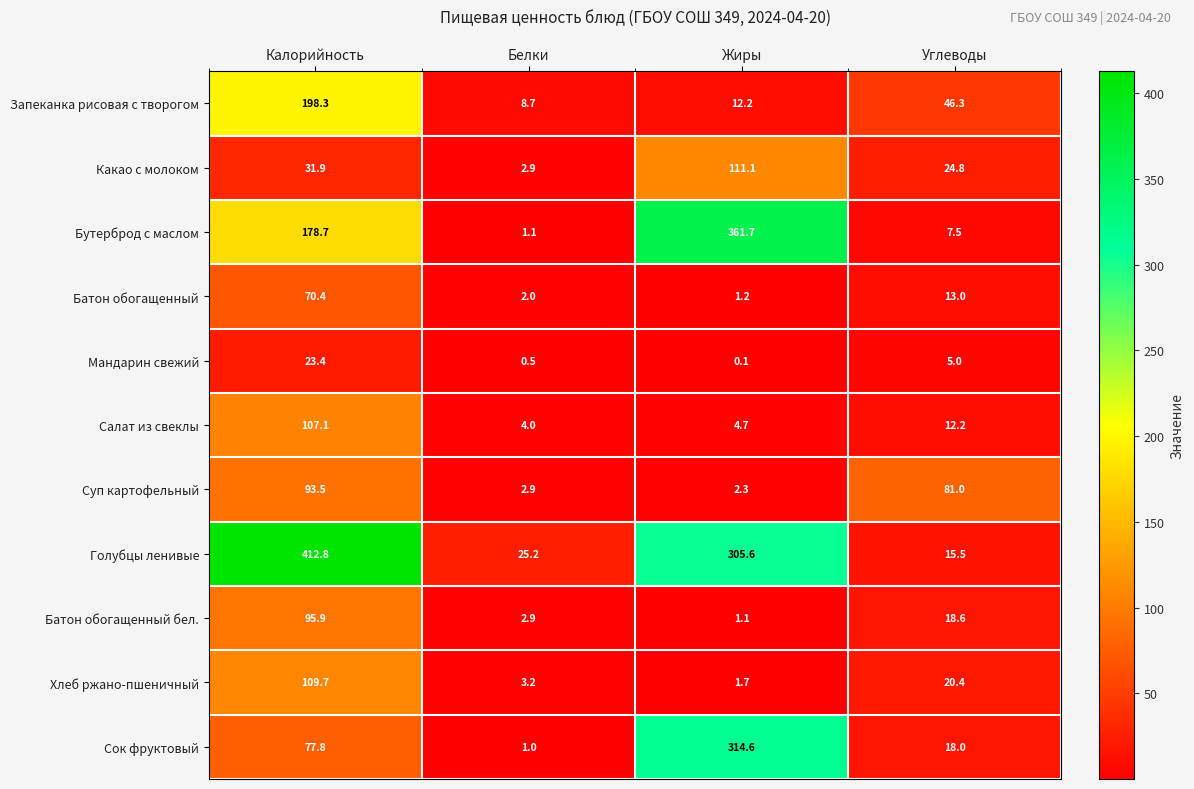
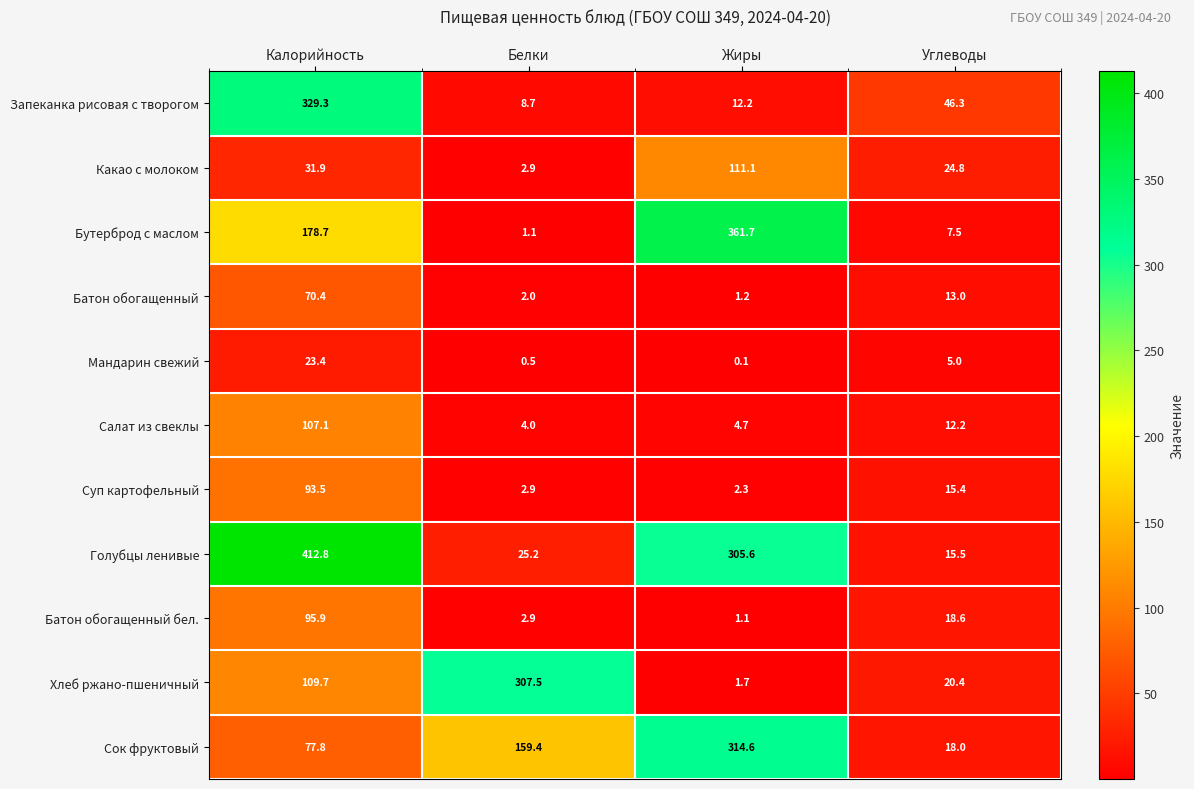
Запеканка рисовая с творогом, Калорийность: 198.3 -> 329.3
Суп картофельный, Углеводы: 81.0 -> 15.4
Хлеб ржано-пшеничный, Белки: 3.2 -> 307.5
Сок фруктовый, Белки: 1.0 -> 159.4
